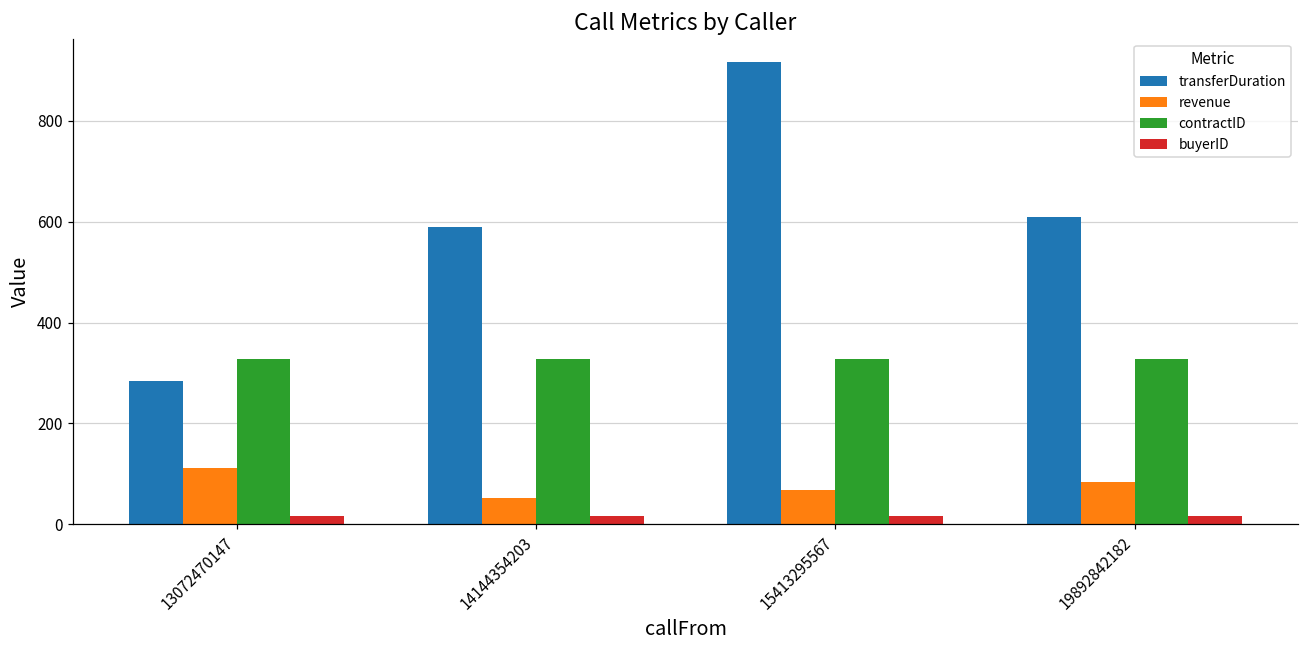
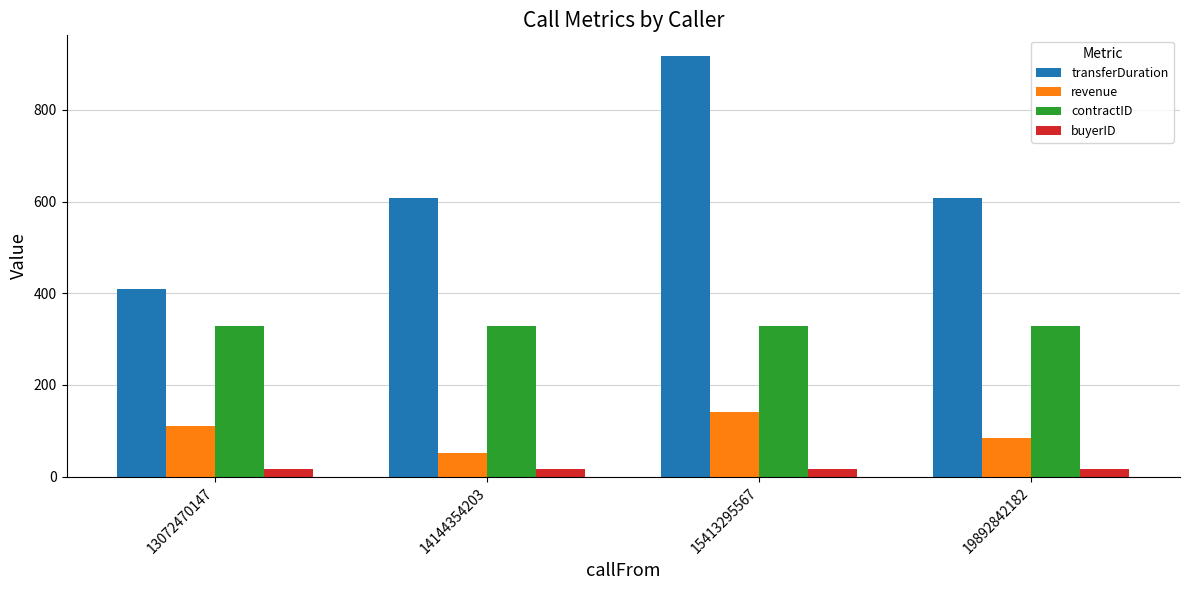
transferDuration, 13072470147: 280 -> 410
transferDuration, 14144354203: 590 -> 610
revenue, 15413295567: 70 -> 140
